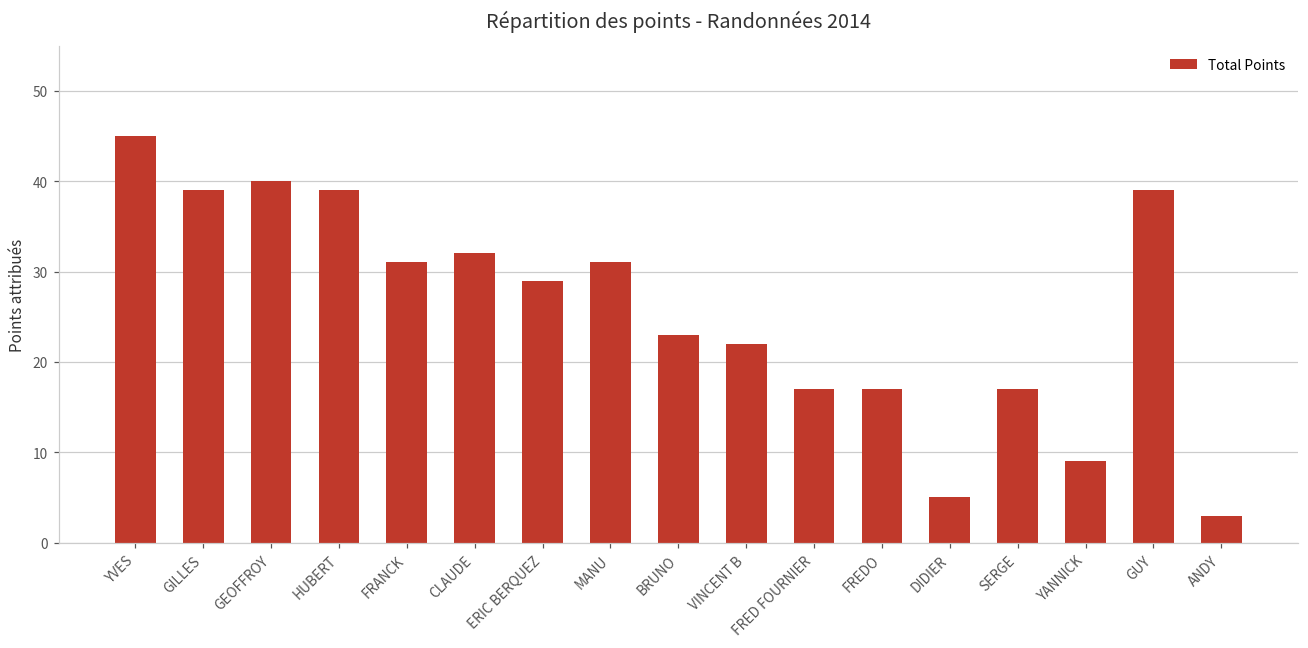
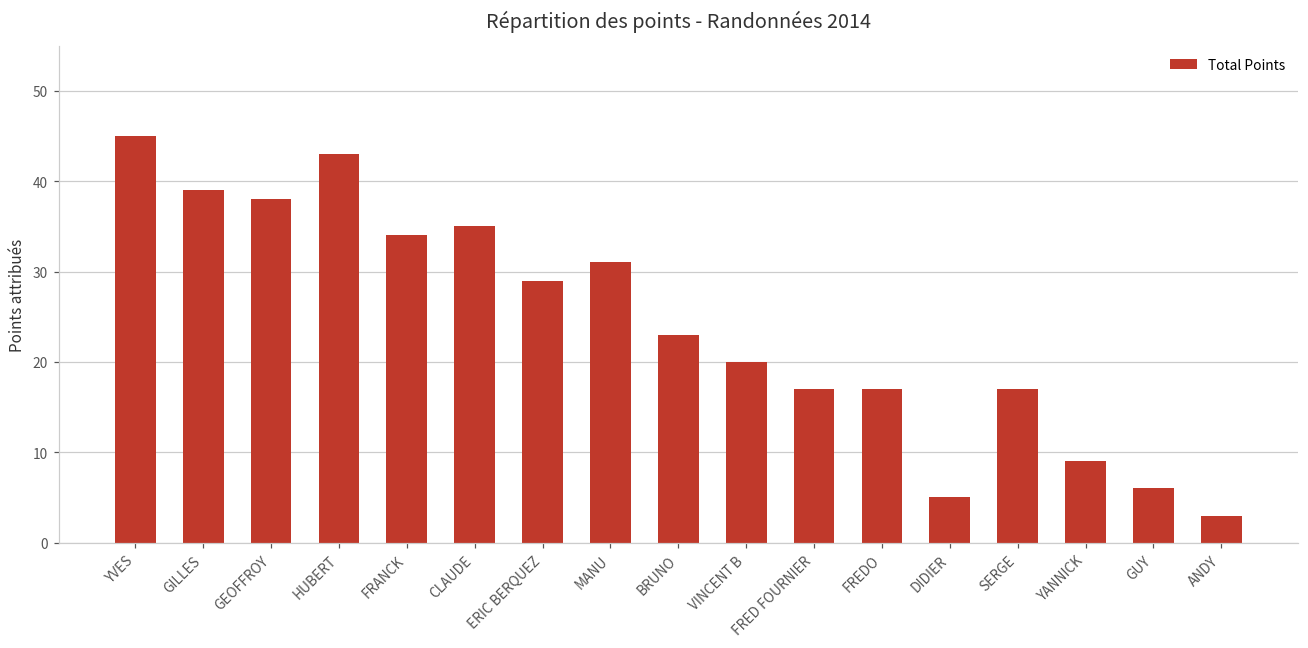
GEOFFROY: 40 -> 38
HUBERT: 39 -> 43
FRANCK: 31 -> 34
CLAUDE: 32 -> 35
VINCENT B: 22 -> 20
GUY: 39 -> 6
